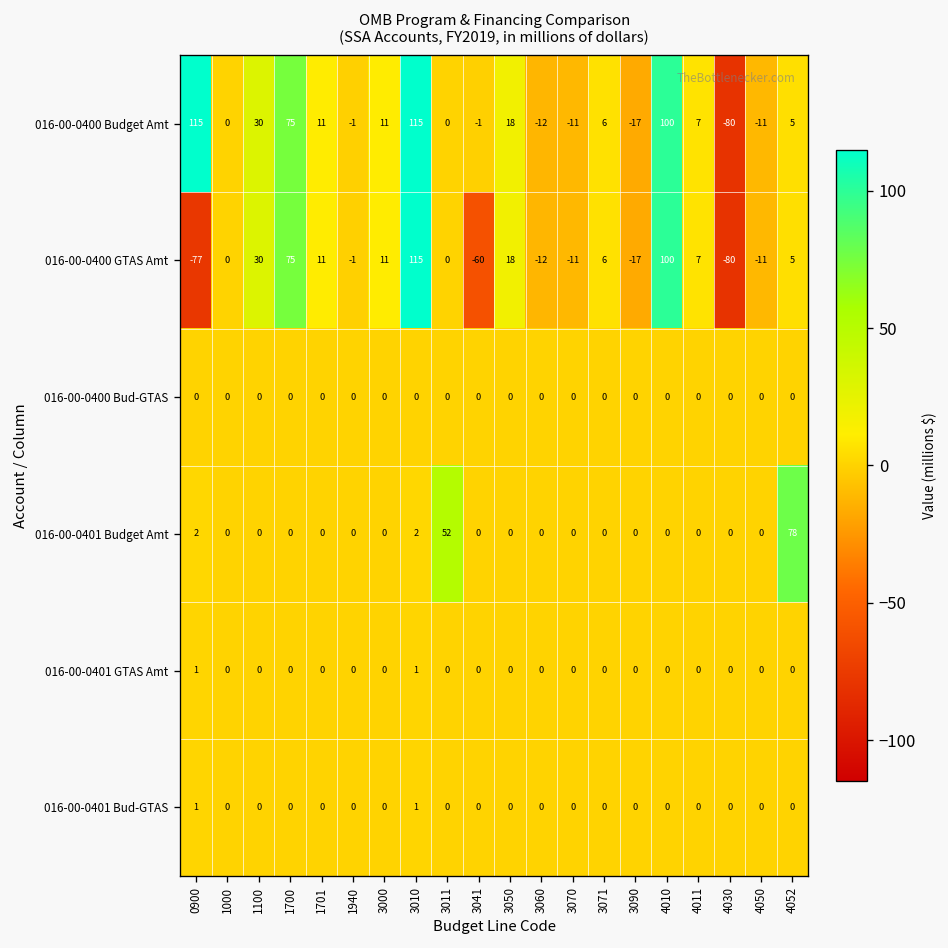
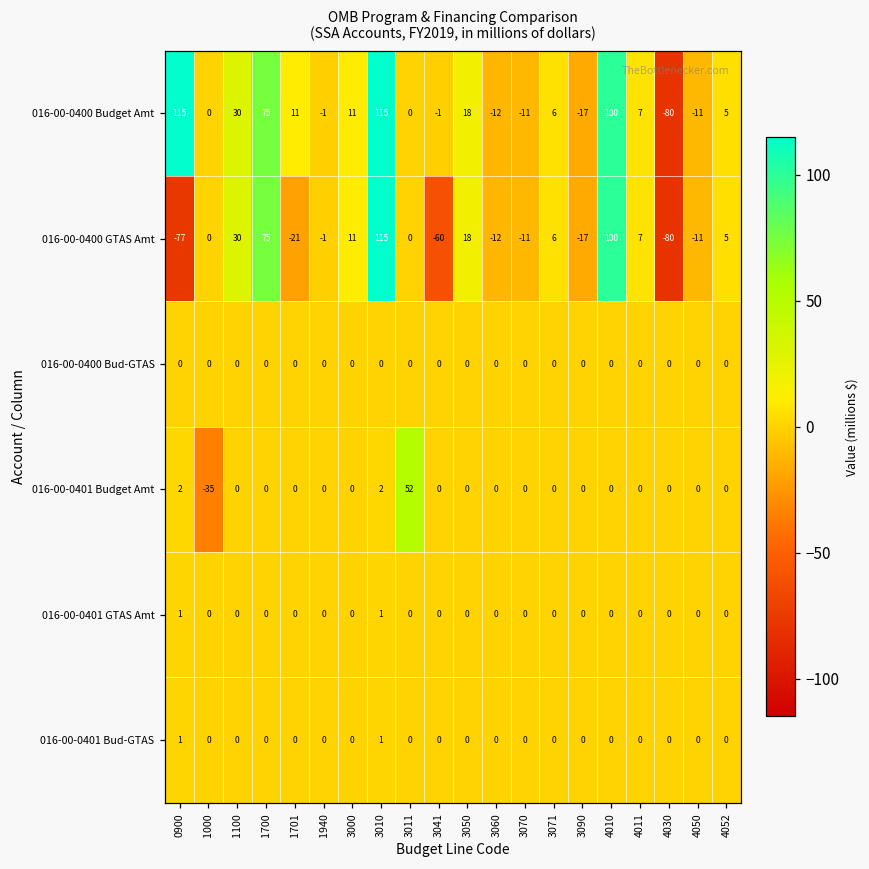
016-00-0400 GTAS Amt, 1701: 11 -> -21
016-00-0401 Budget Amt, 1000: 0 -> -35
016-00-0401 Budget Amt, 4052: 78 -> 0
